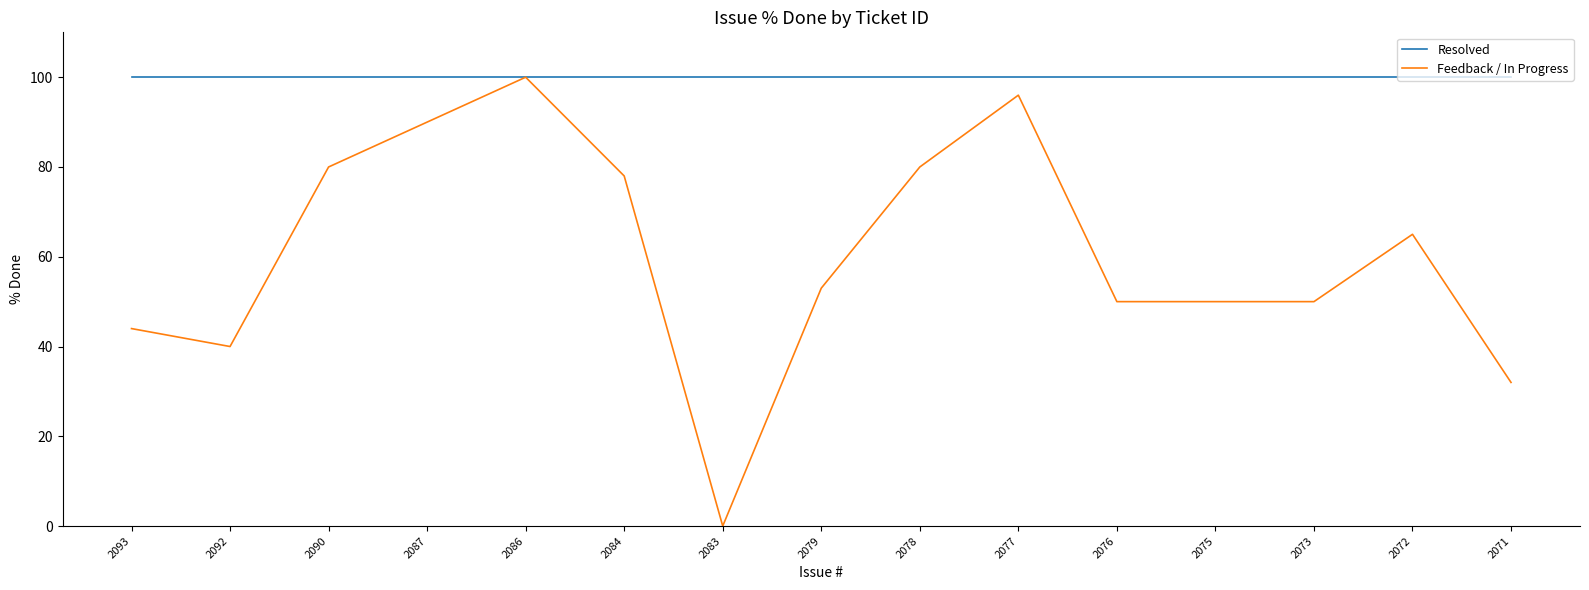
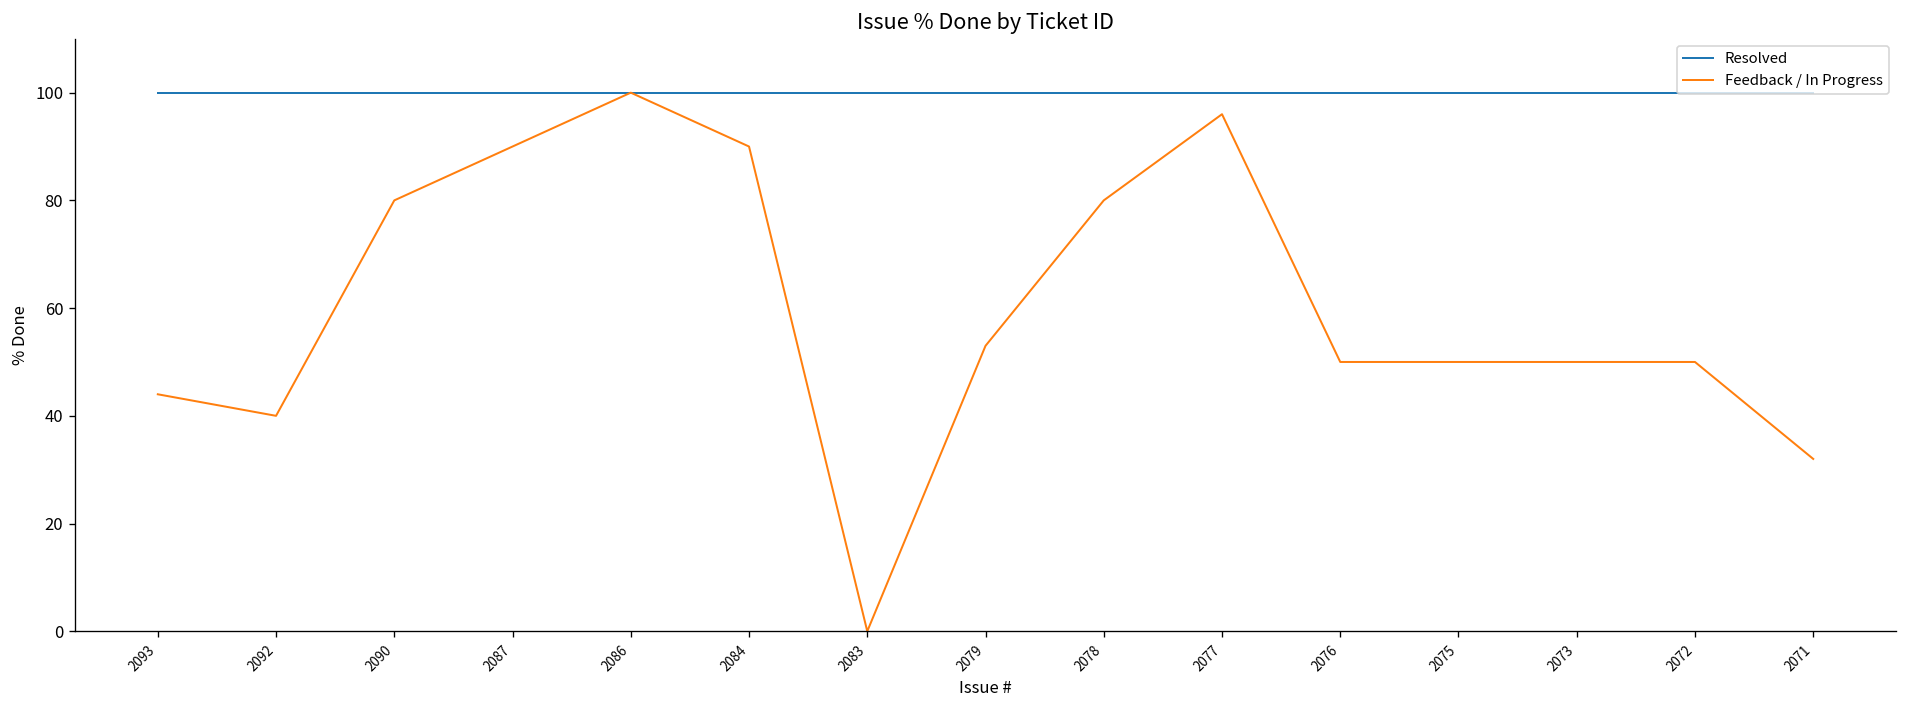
Feedback / In Progress, 2084: 78 -> 90
Feedback / In Progress, 2072: 65 -> 50
